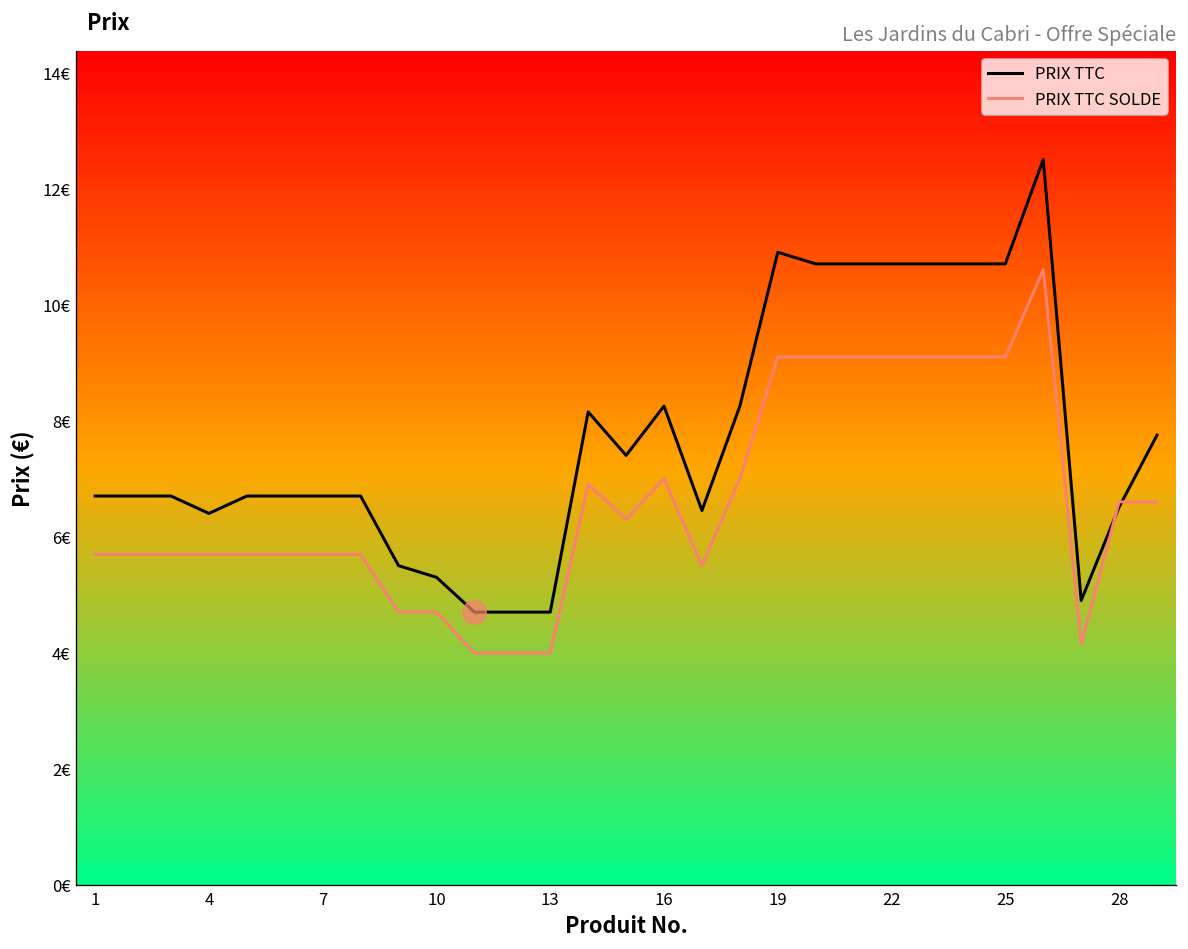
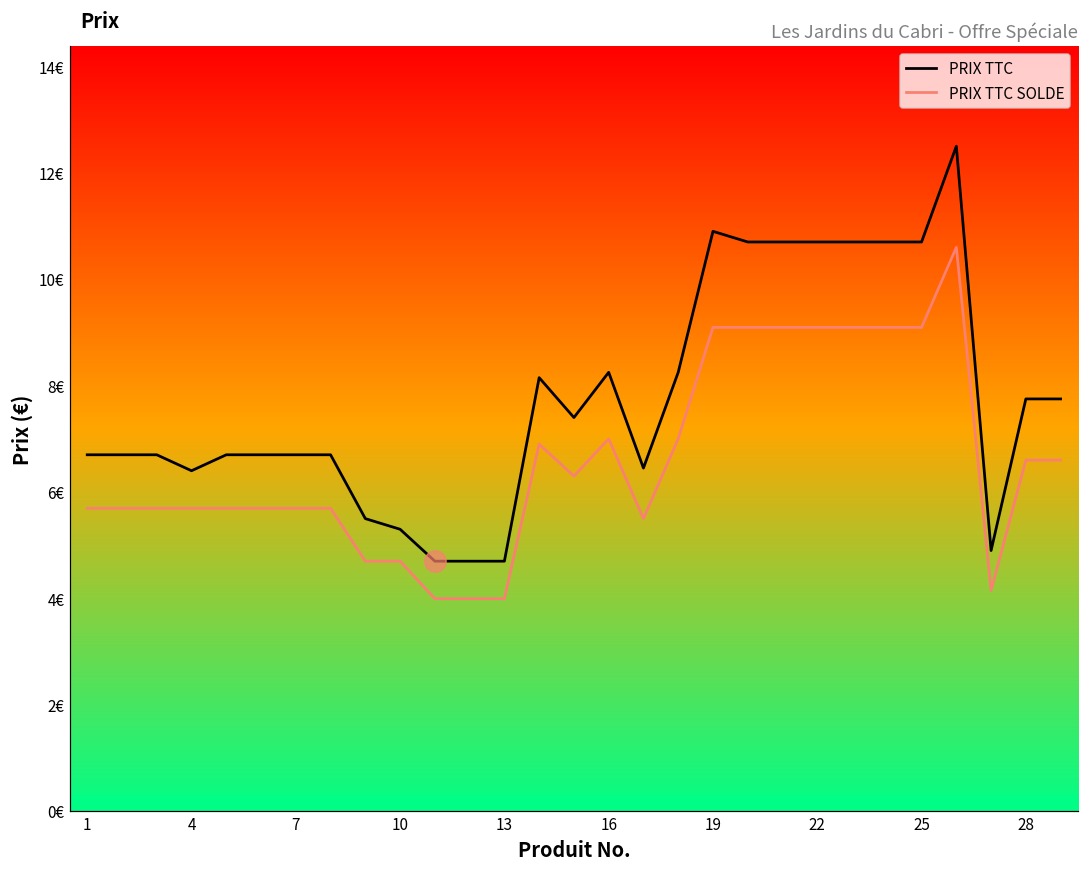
PRIX TTC, 28: 6.5€ -> 7.8€
